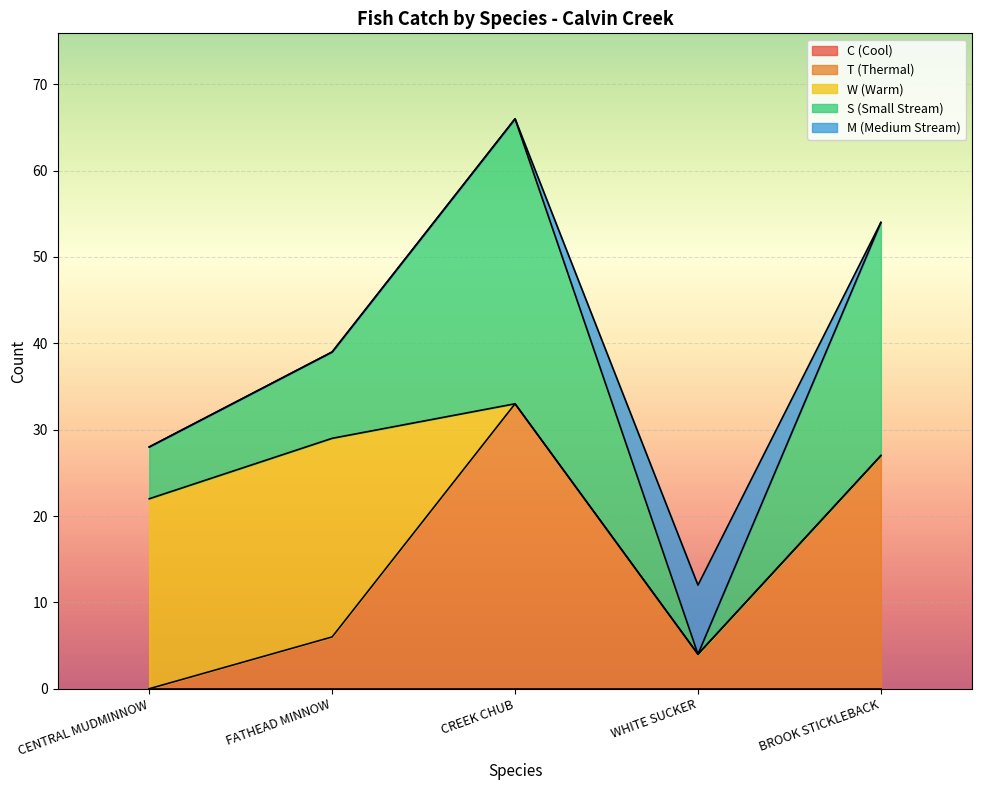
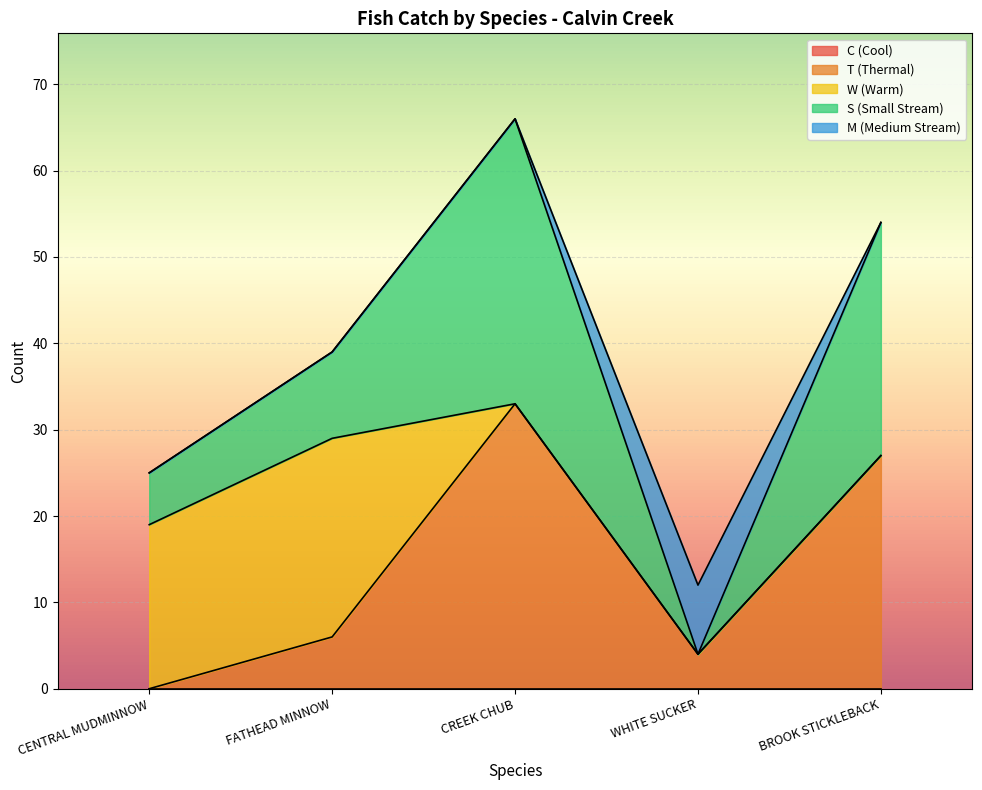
W (Warm), CENTRAL MUDMINNOW: 22 -> 19
